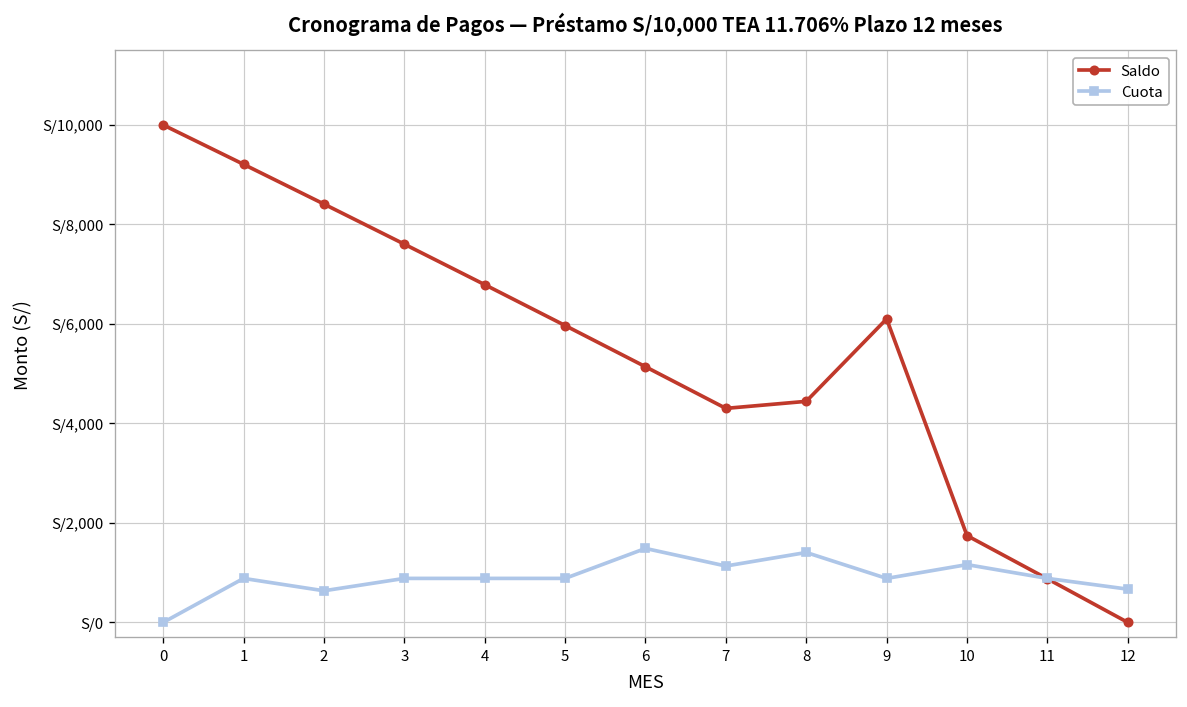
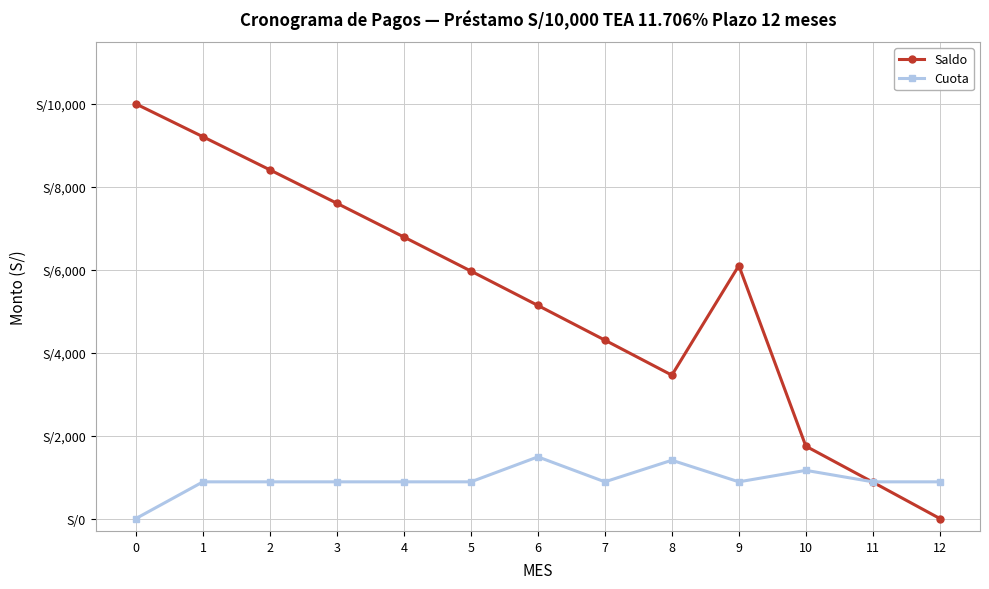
Cuota, 2: S/600 -> S/900
Cuota, 7: S/1,100 -> S/900
Saldo, 8: S/4,400 -> S/3,500
Cuota, 12: S/700 -> S/900
